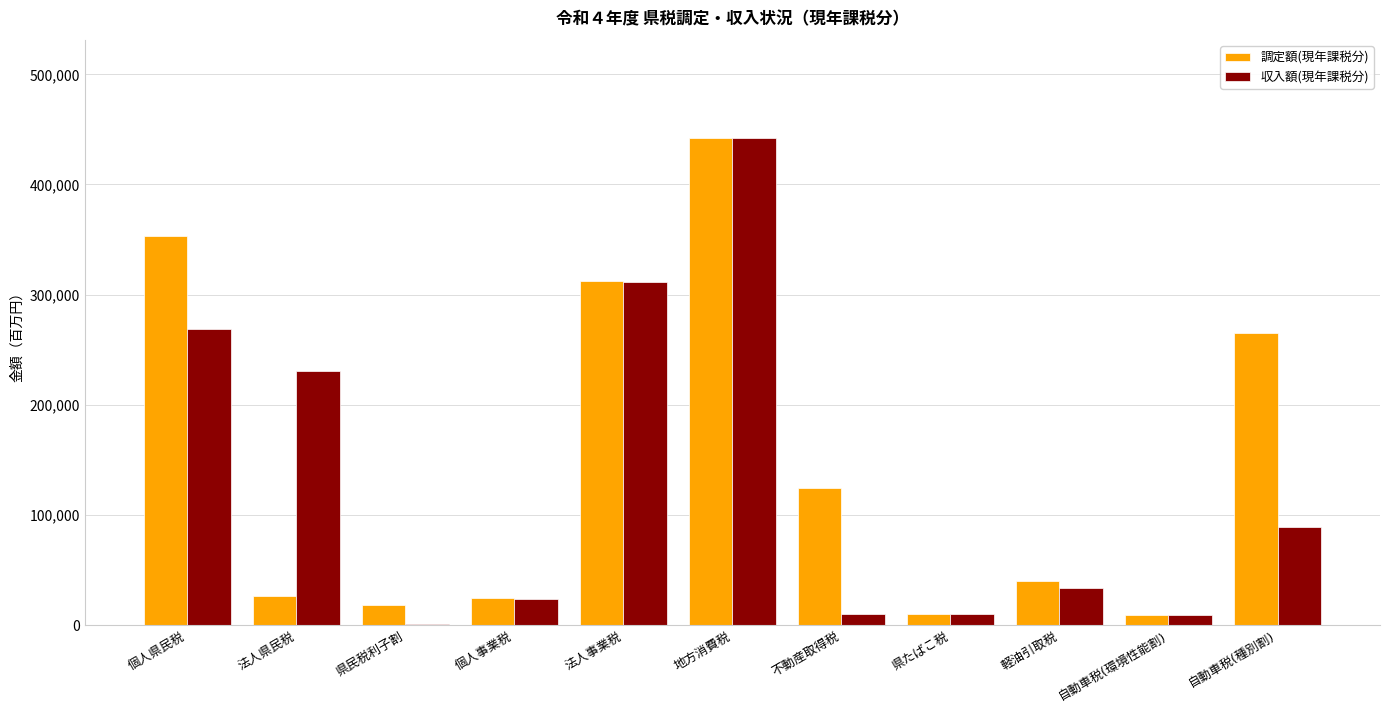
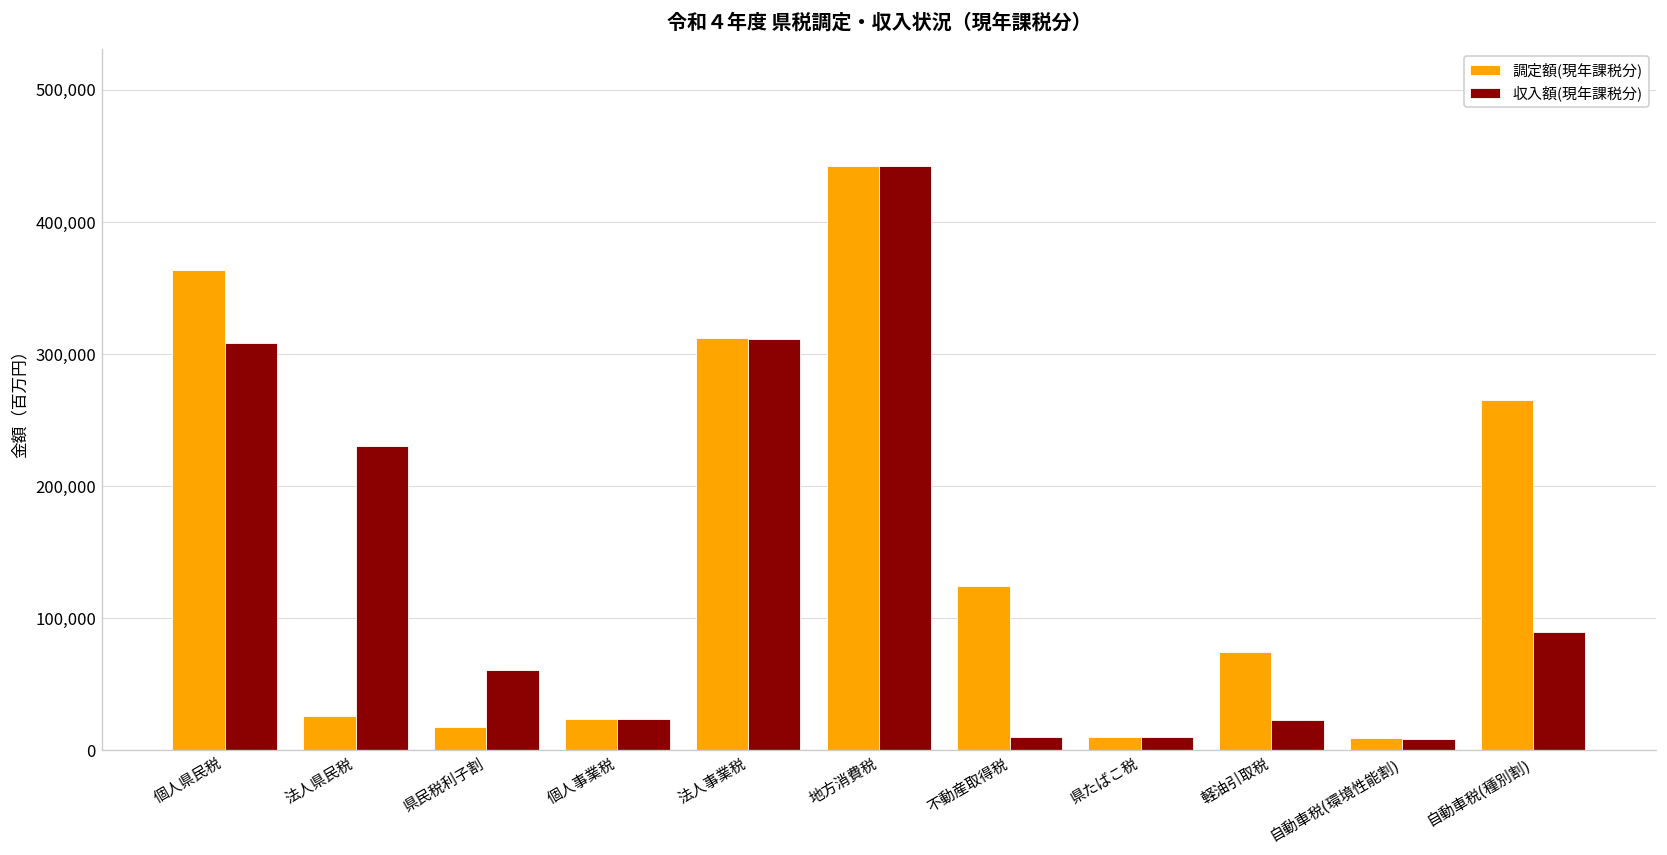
調定額(現年課税分), 個人県民税: 353,000 -> 364,000
収入額(現年課税分), 個人県民税: 269,000 -> 308,000
収入額(現年課税分), 県民税利子割: 1,000 -> 60,000
調定額(現年課税分), 軽油引取税: 39,000 -> 74,000
収入額(現年課税分), 軽油引取税: 33,000 -> 23,000
